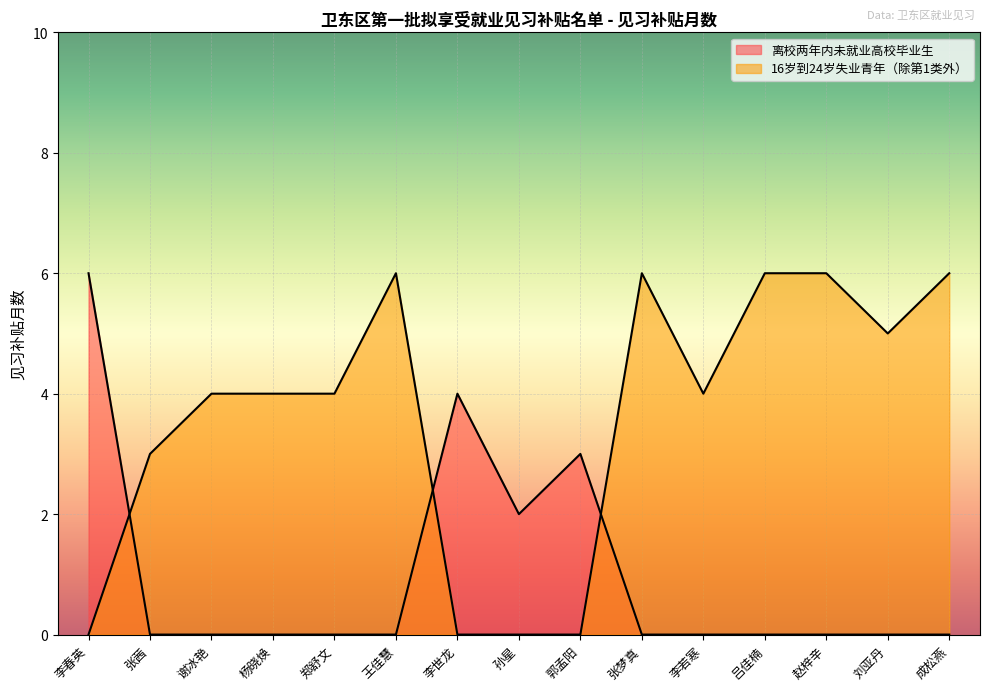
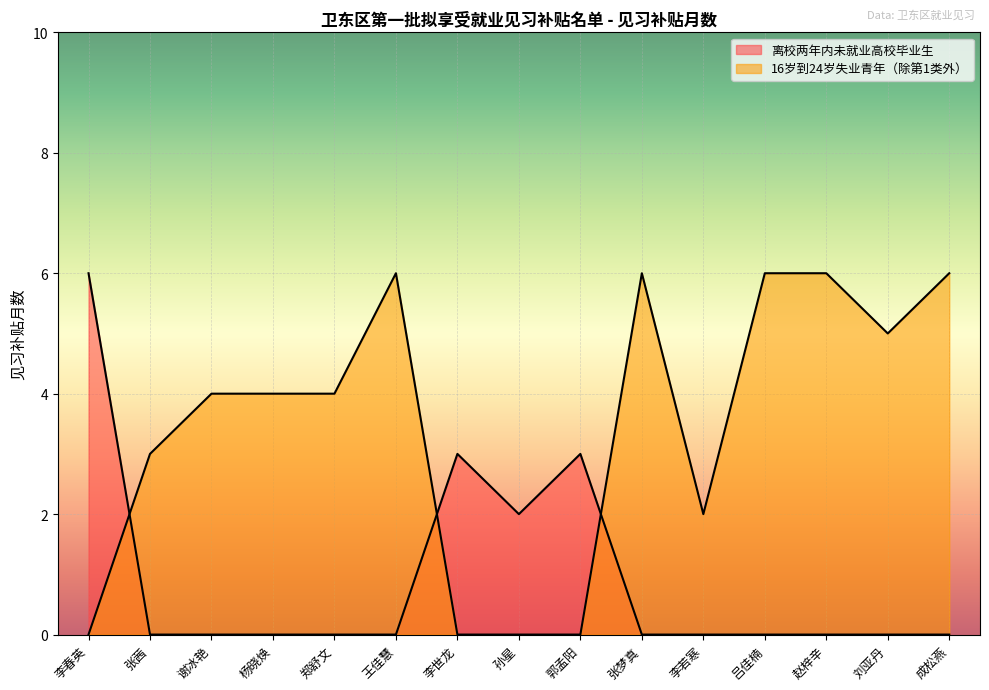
离校两年内未就业高校毕业生, 李世龙: 4 -> 3
16岁到24岁失业青年（除第1类外）, 李若寒: 4 -> 2
